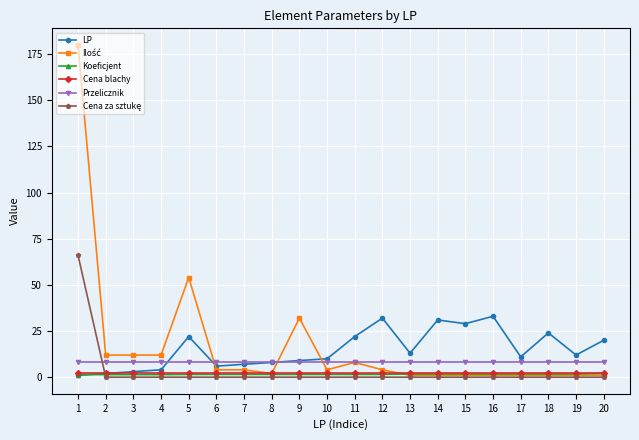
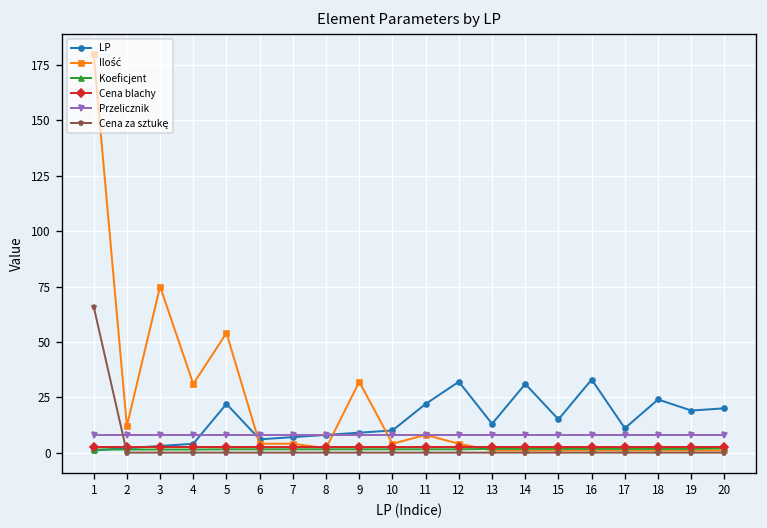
Ilość, 3: 12 -> 75
Ilość, 4: 12 -> 31
LP, 15: 29 -> 15
LP, 19: 12 -> 19
